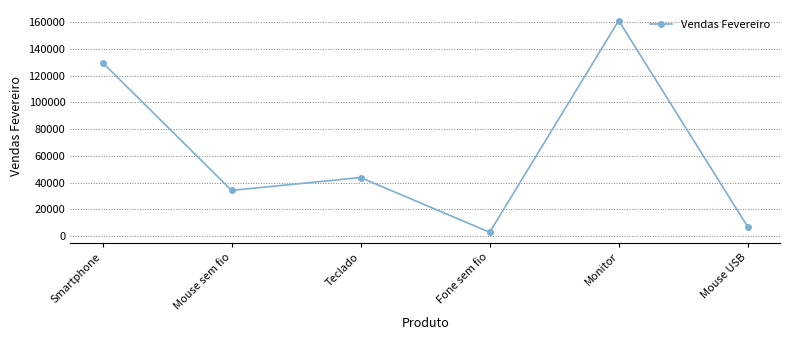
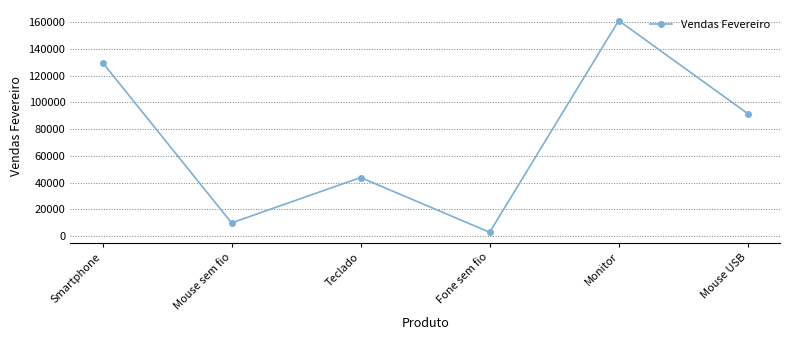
Mouse sem fio: 34000 -> 10000
Mouse USB: 7000 -> 92000
